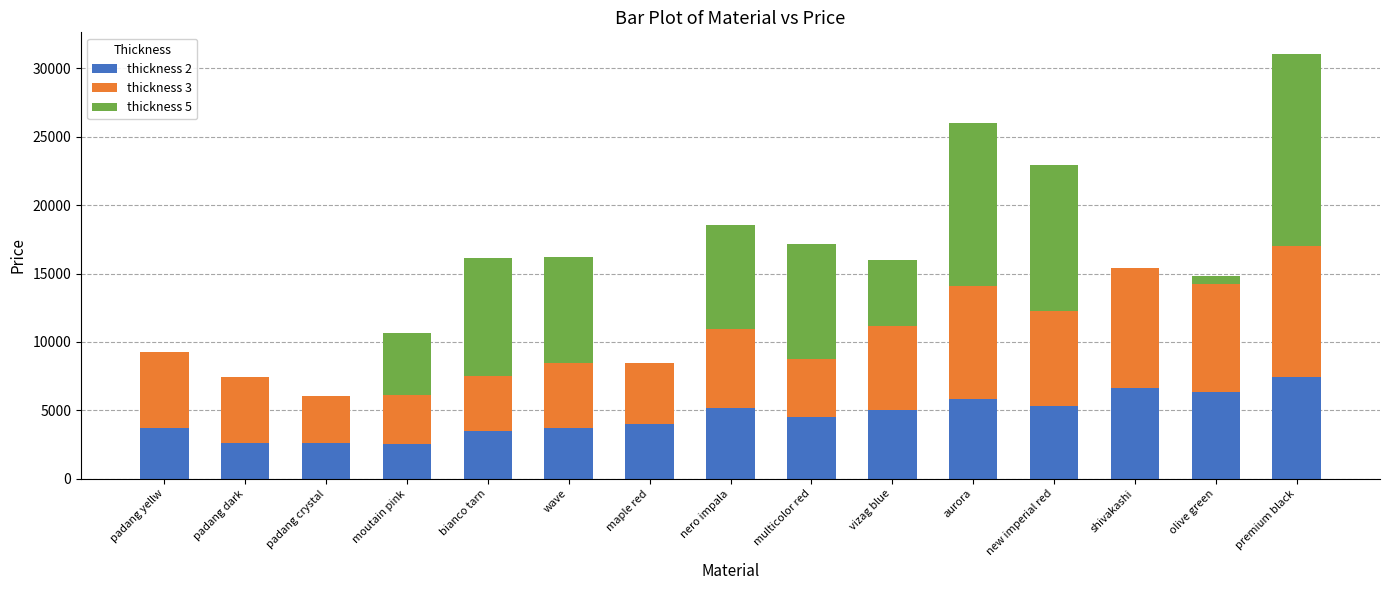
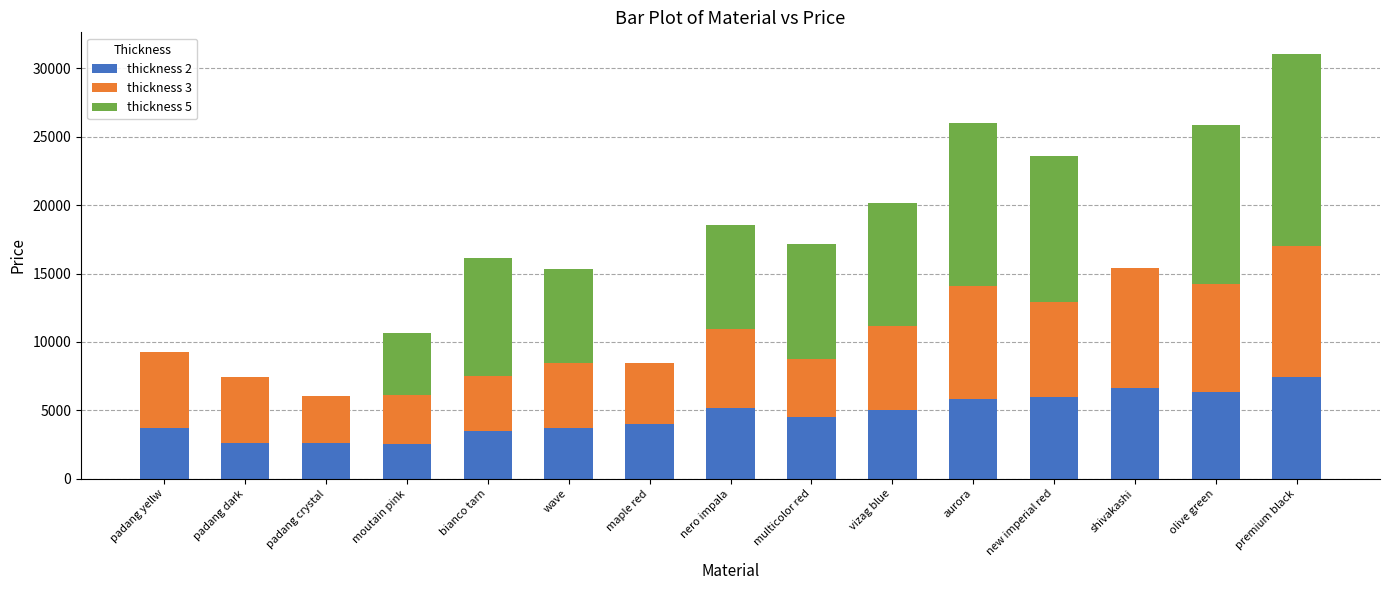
thickness 5, wave: 7800 -> 6900
thickness 5, vizag blue: 4900 -> 9000
thickness 2, new imperial red: 5300 -> 5900
thickness 5, olive green: 600 -> 11700
